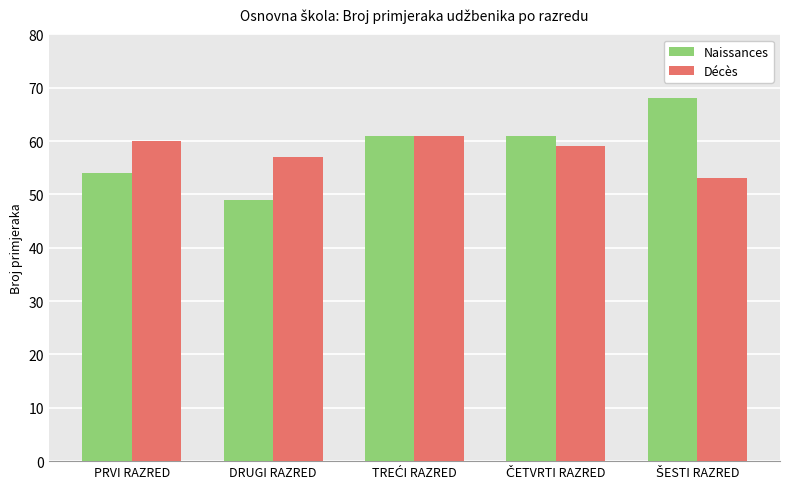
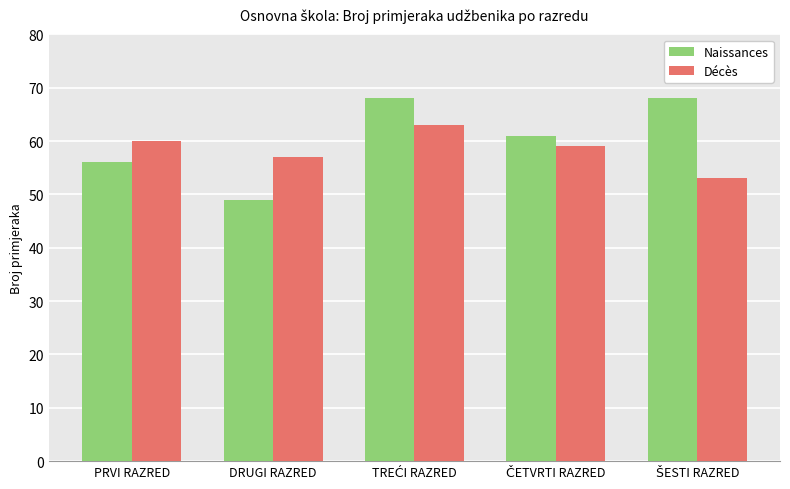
Naissances, PRVI RAZRED: 54 -> 56
Naissances, TREĆI RAZRED: 61 -> 68
Décès, TREĆI RAZRED: 61 -> 63
